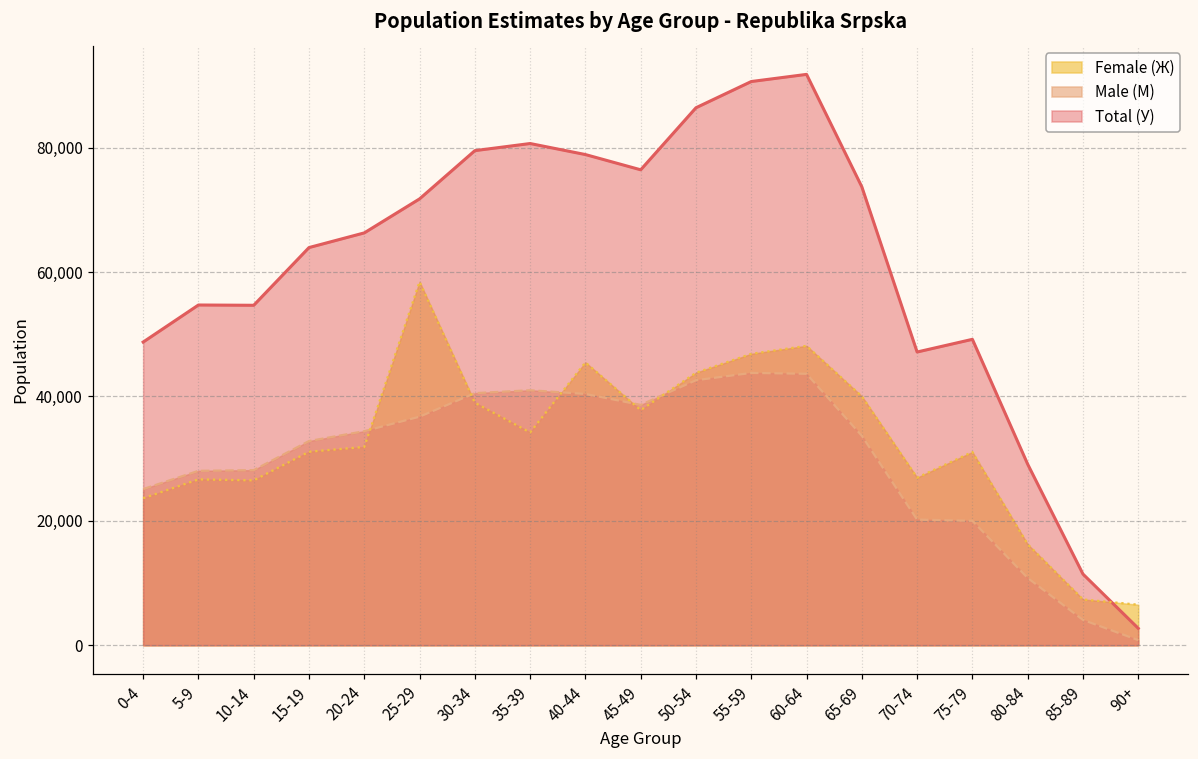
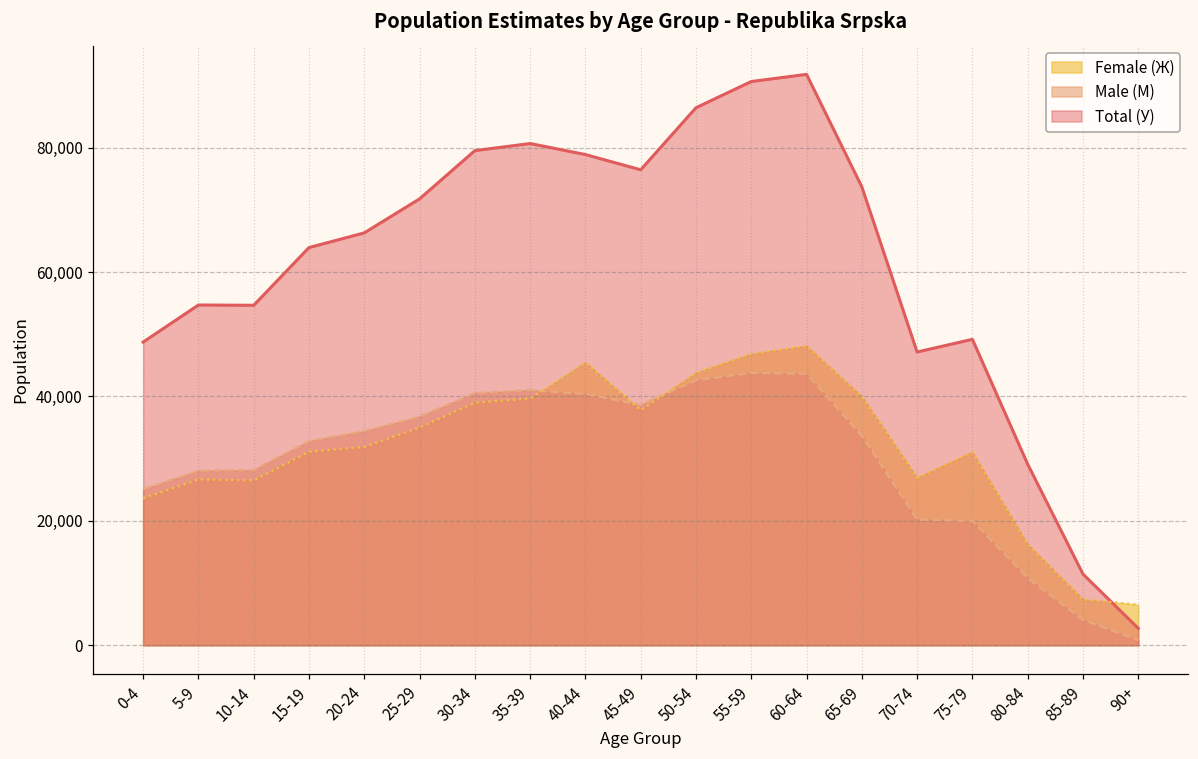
Female (Ж), 25-29: 58,000 -> 35,000
Female (Ж), 35-39: 34,000 -> 40,000
